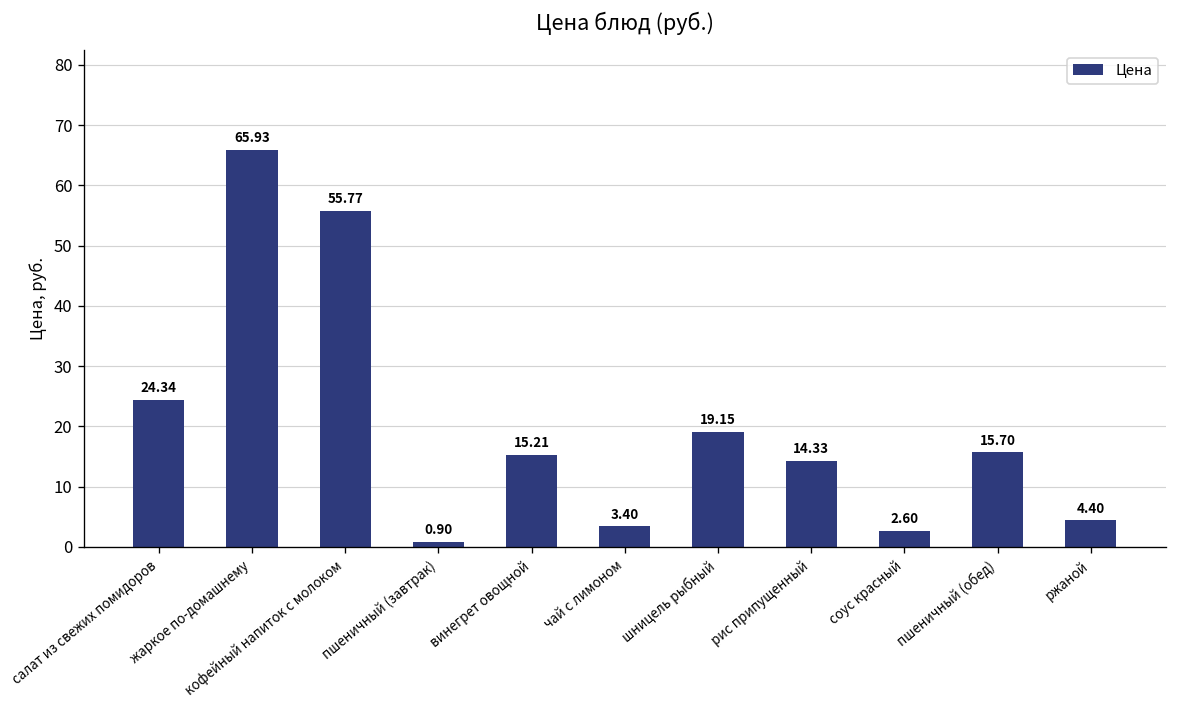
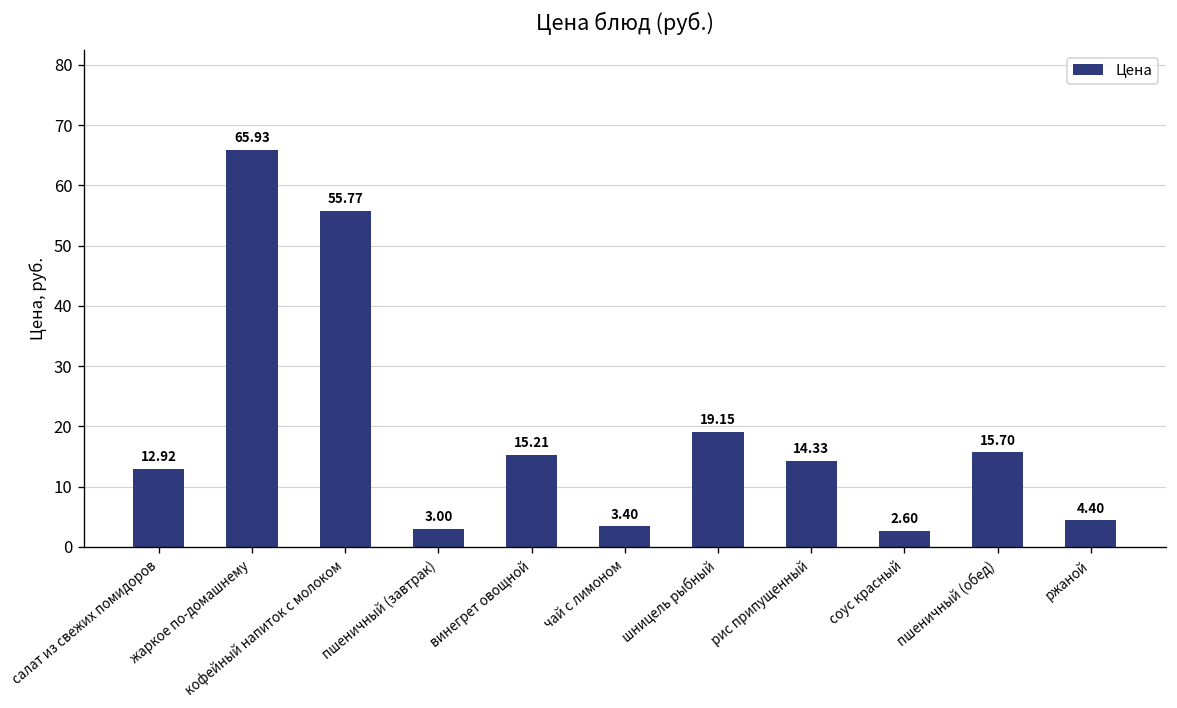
салат из свежих помидоров: 24.34 -> 12.92
пшеничный (завтрак): 0.90 -> 3.00
